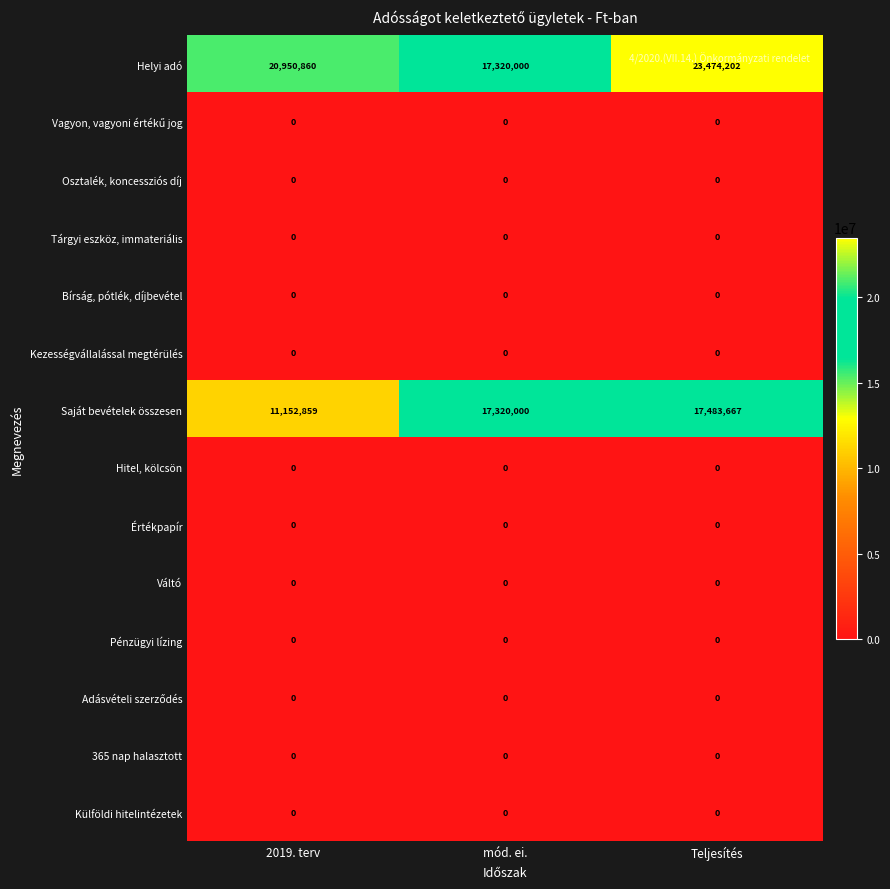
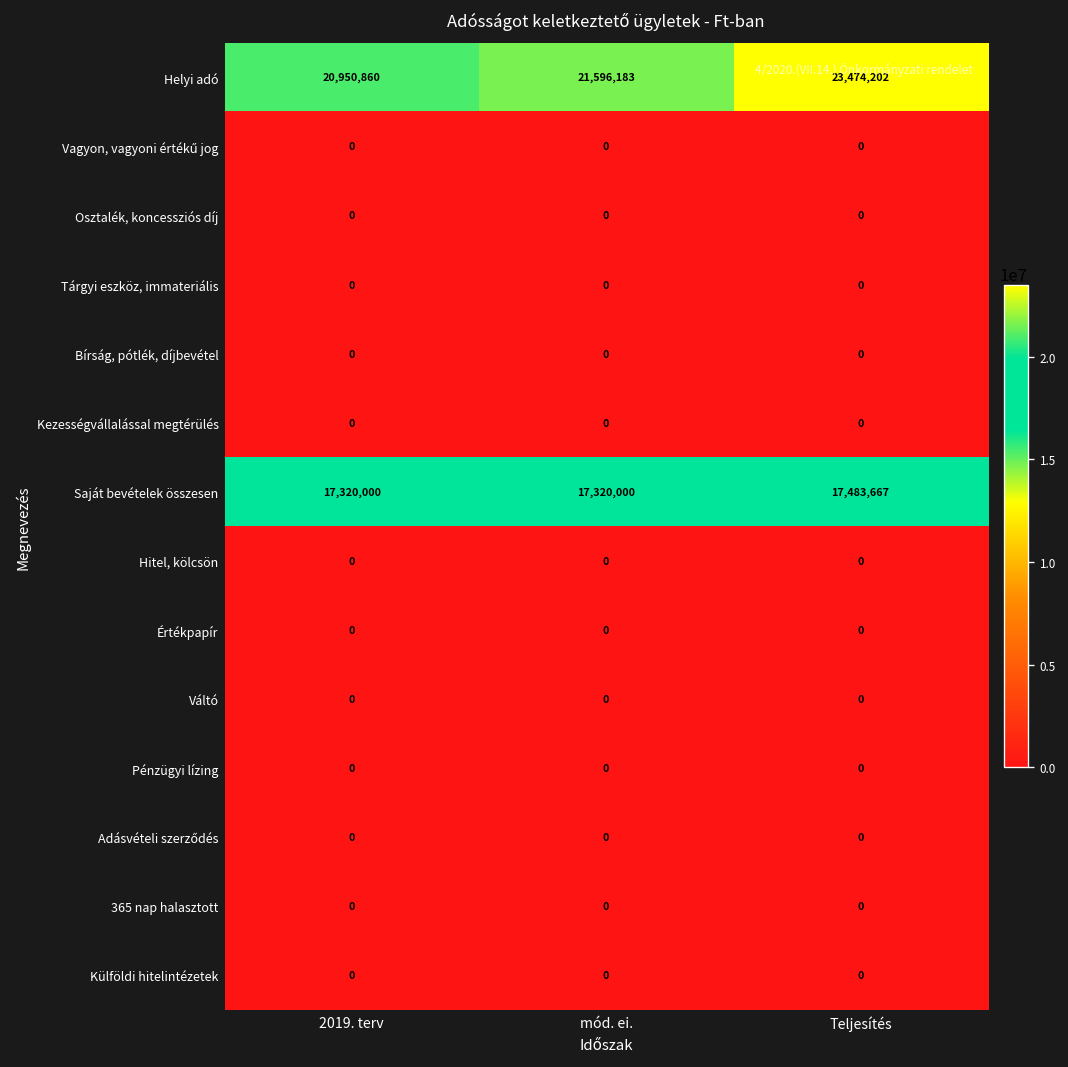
Helyi adó, mód. ei.: 17,320,000 -> 21,596,183
Saját bevételek összesen, 2019. terv: 11,152,859 -> 17,320,000
